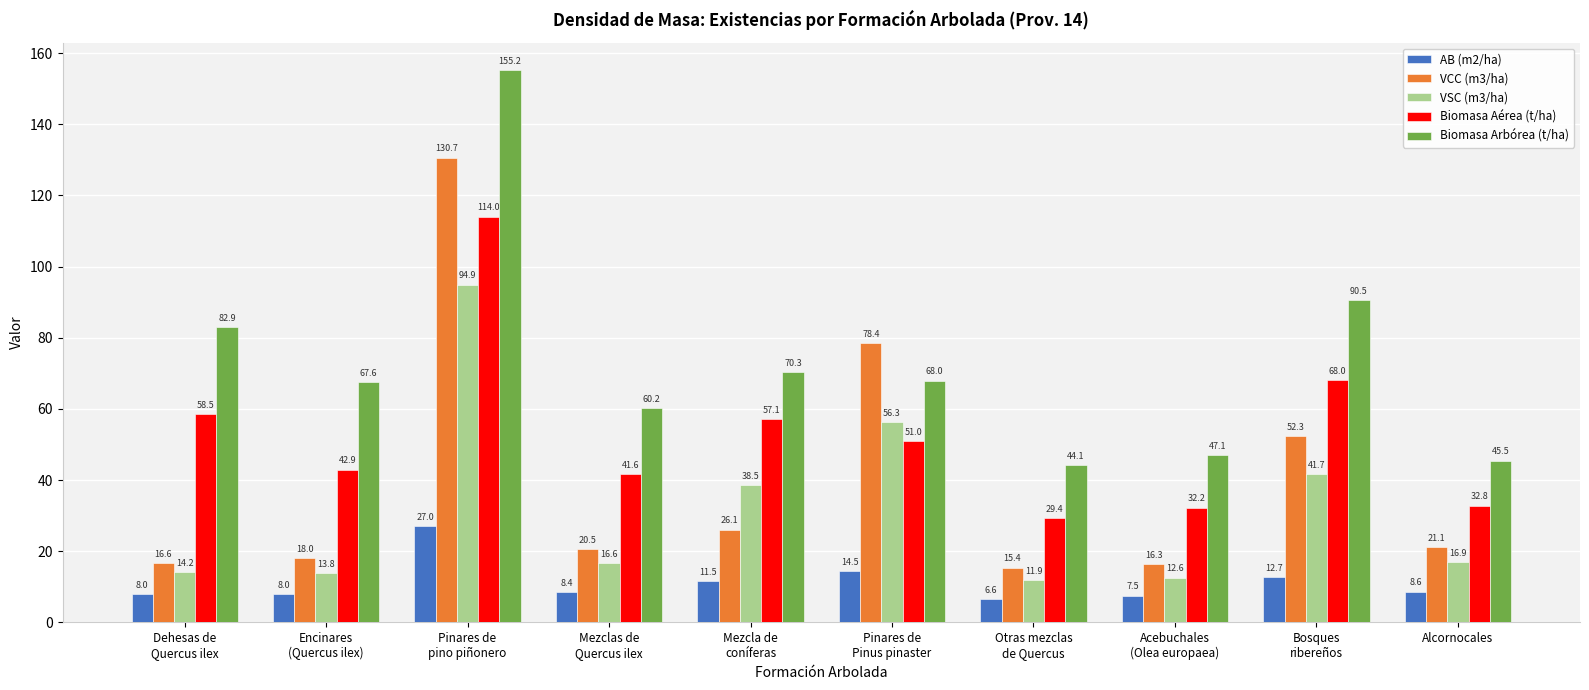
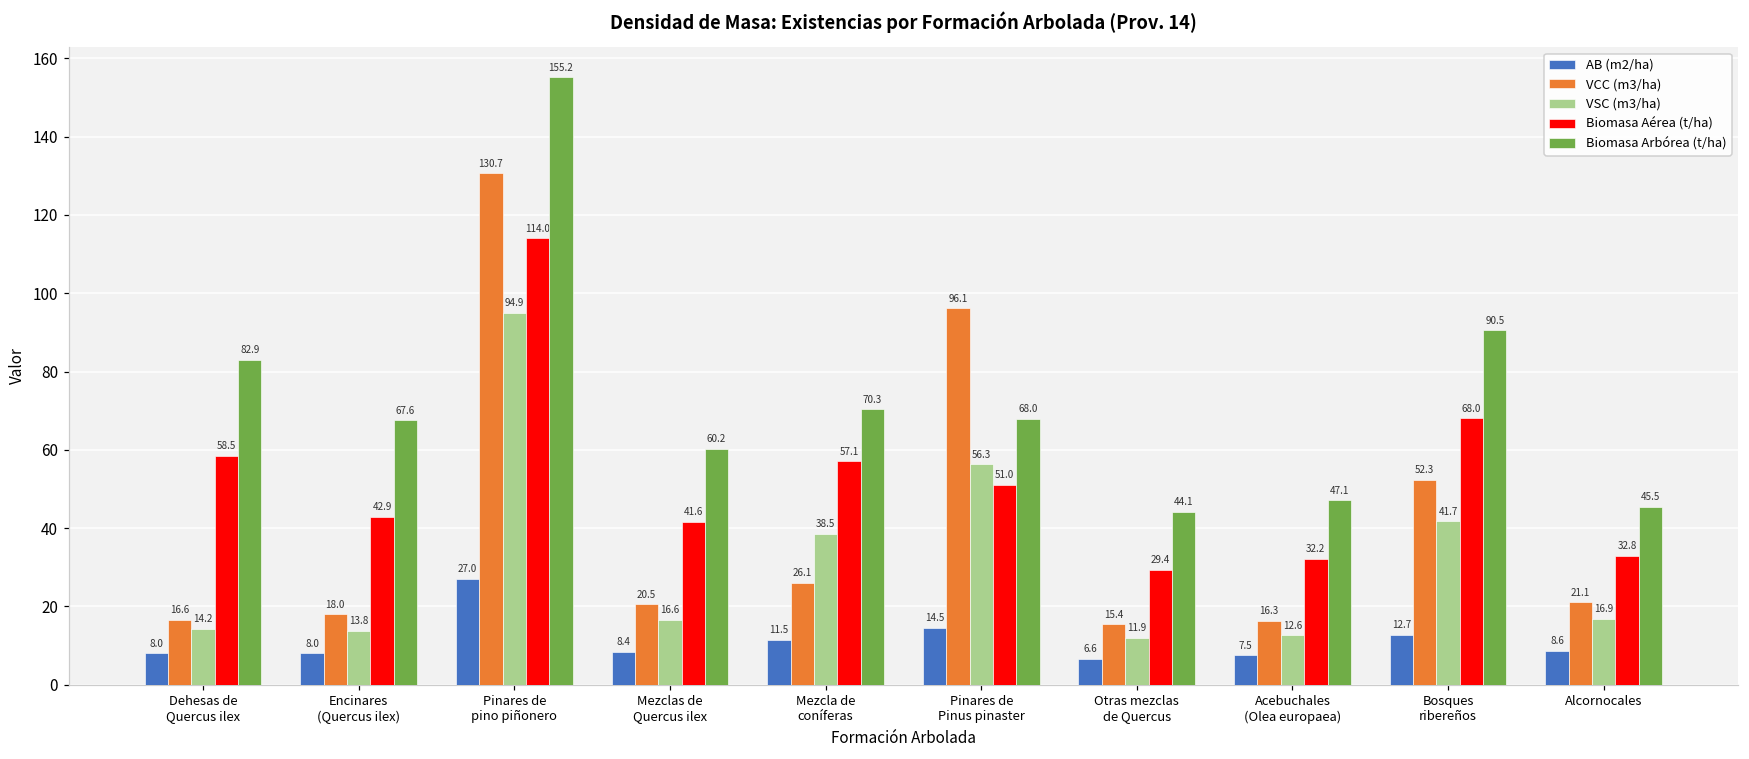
VCC (m3/ha), Pinares de Pinus pinaster: 78.4 -> 96.1
